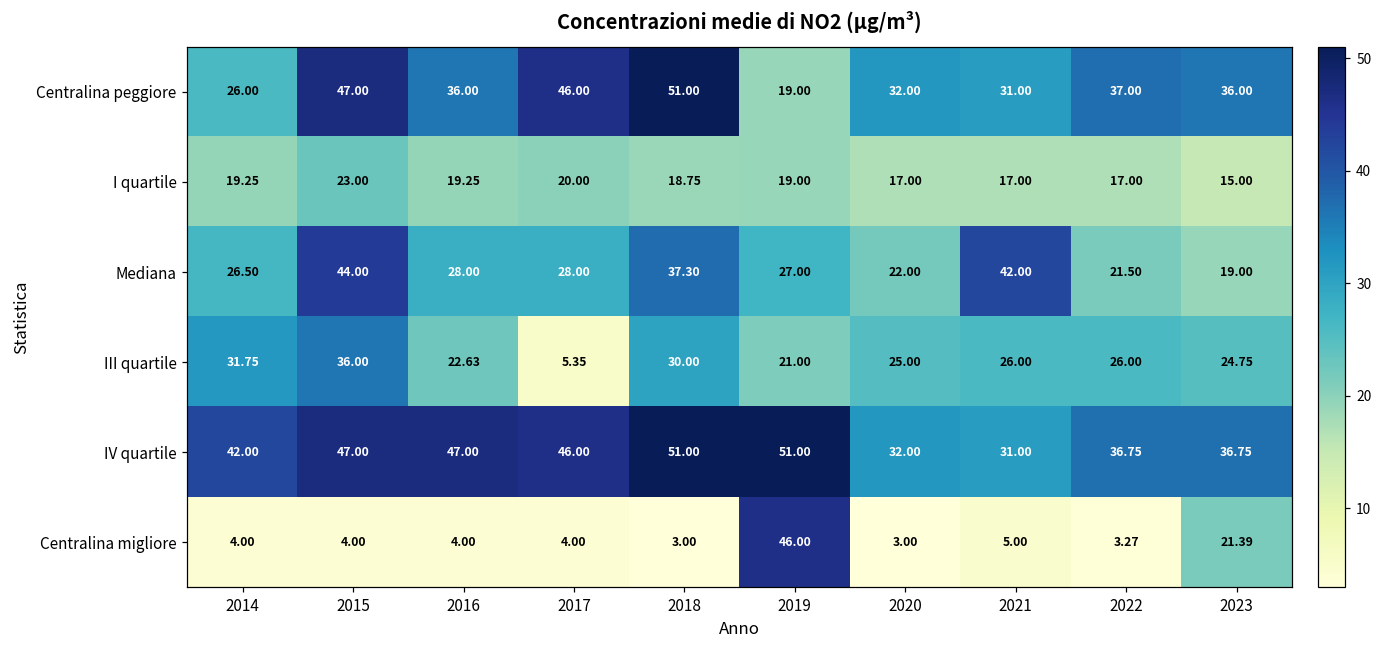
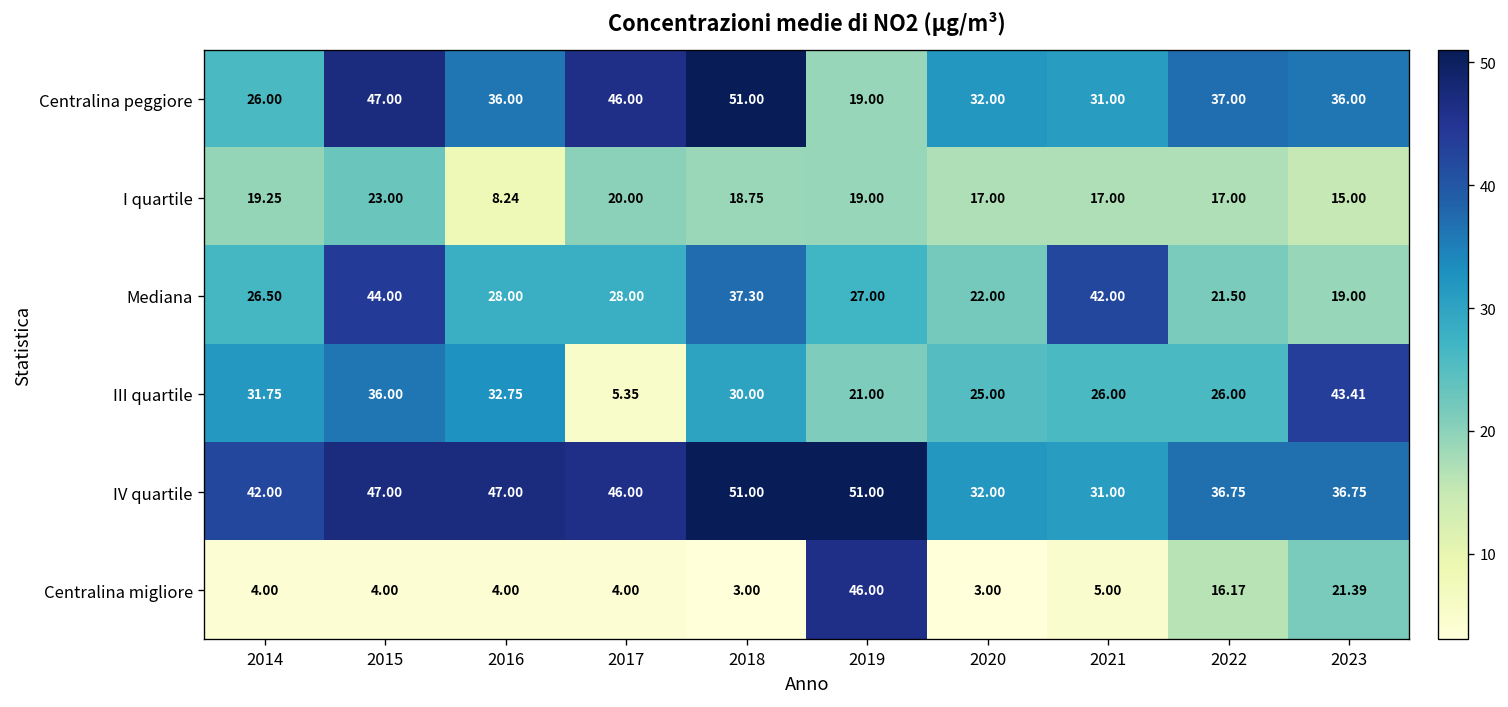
I quartile, 2016: 19.25 -> 8.24
III quartile, 2016: 22.63 -> 32.75
III quartile, 2023: 24.75 -> 43.41
Centralina migliore, 2022: 3.27 -> 16.17
